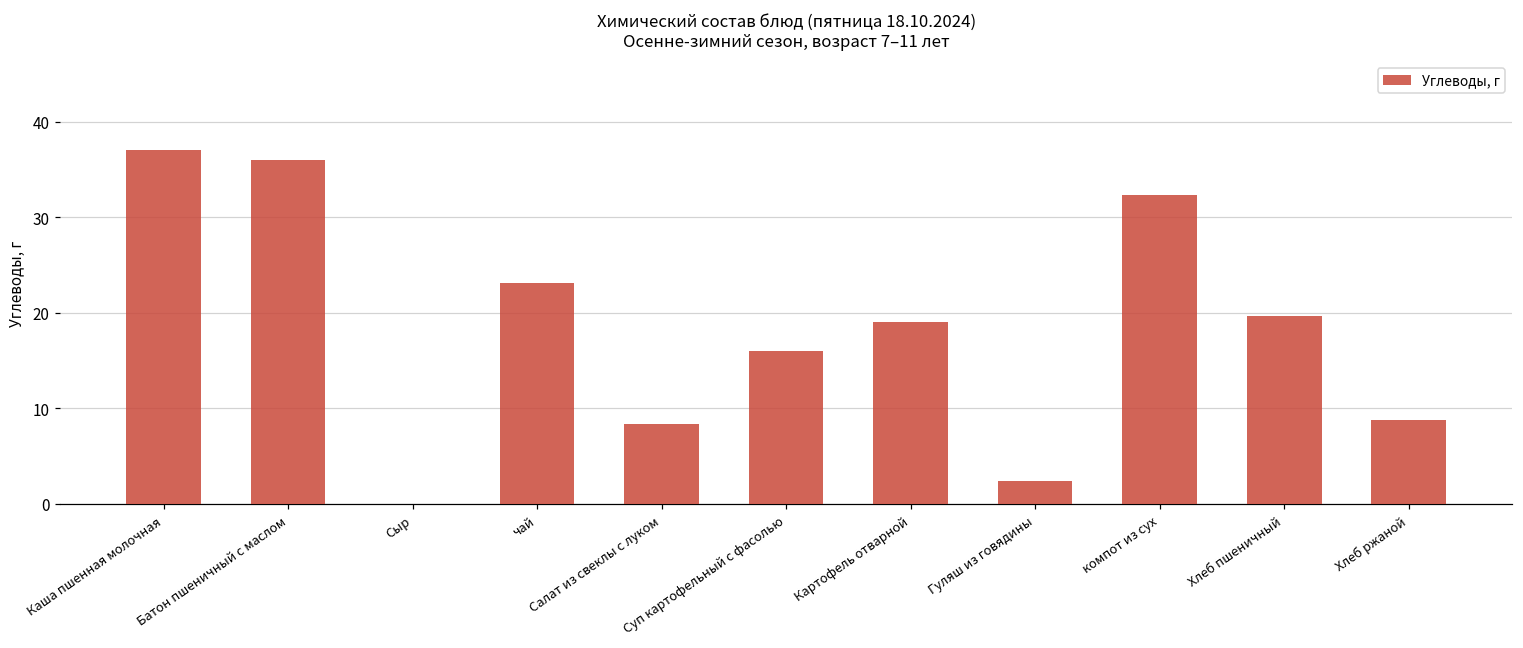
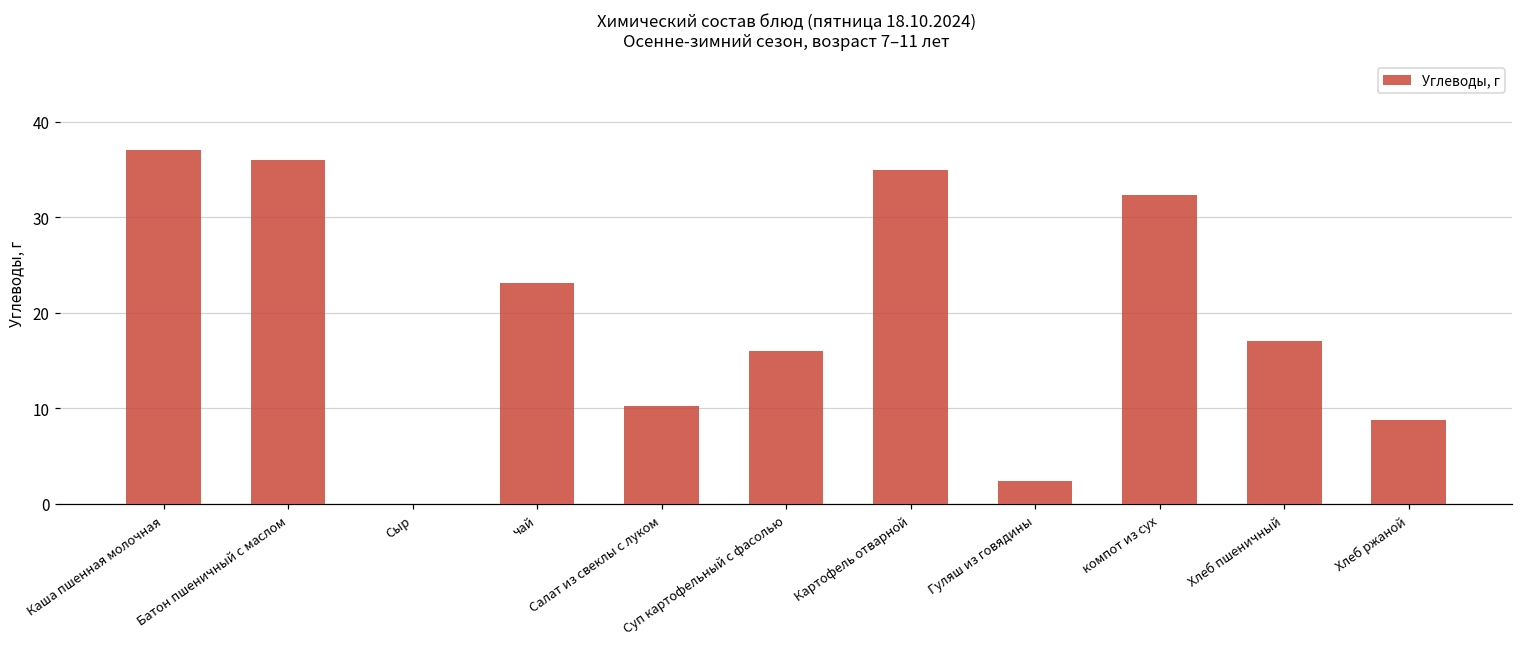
Салат из свеклы с луком: 8 -> 10
Картофель отварной: 19 -> 35
Хлеб пшеничный: 20 -> 17
